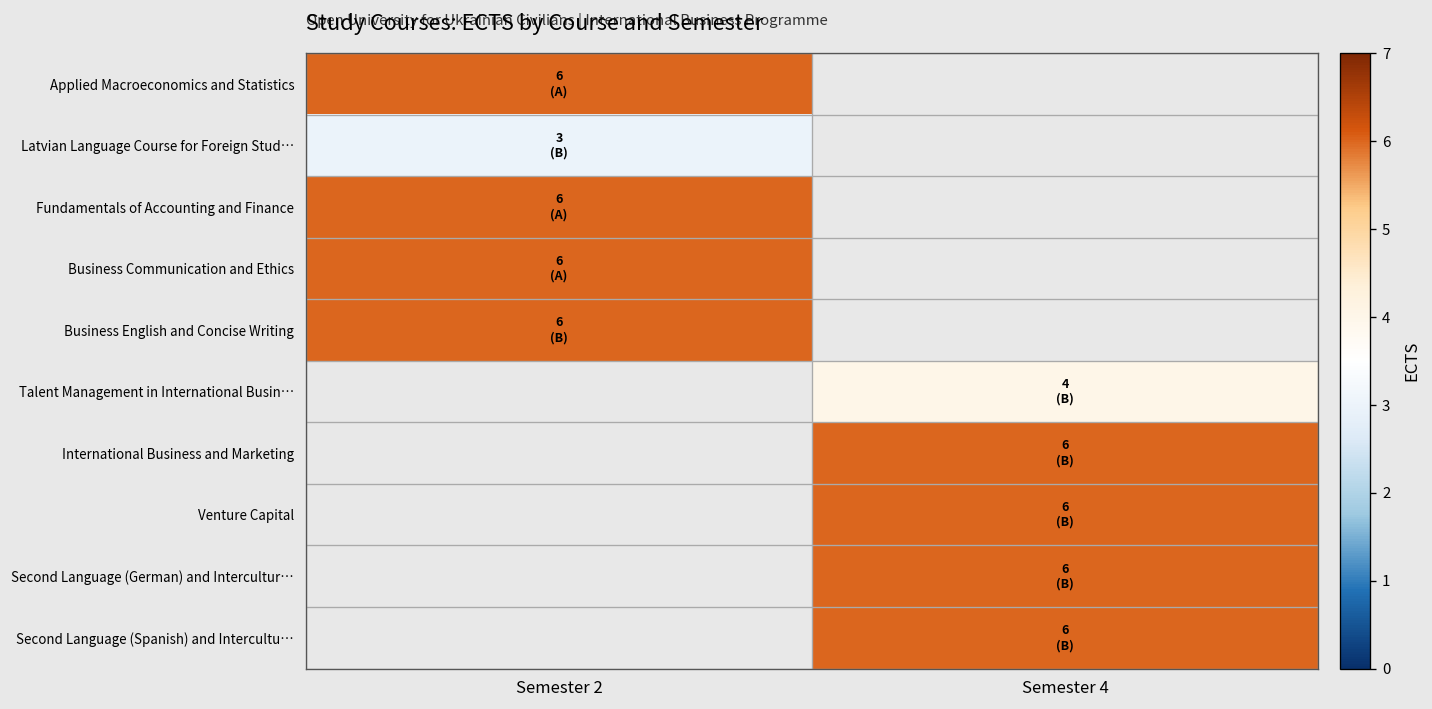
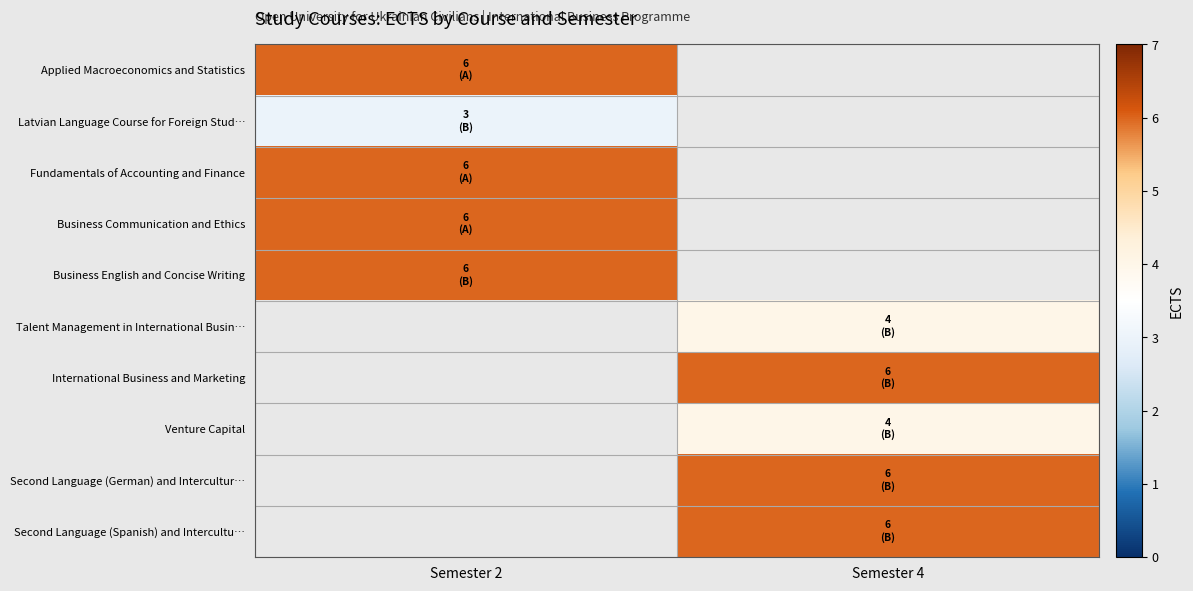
Venture Capital, Semester 4: 6 -> 4
